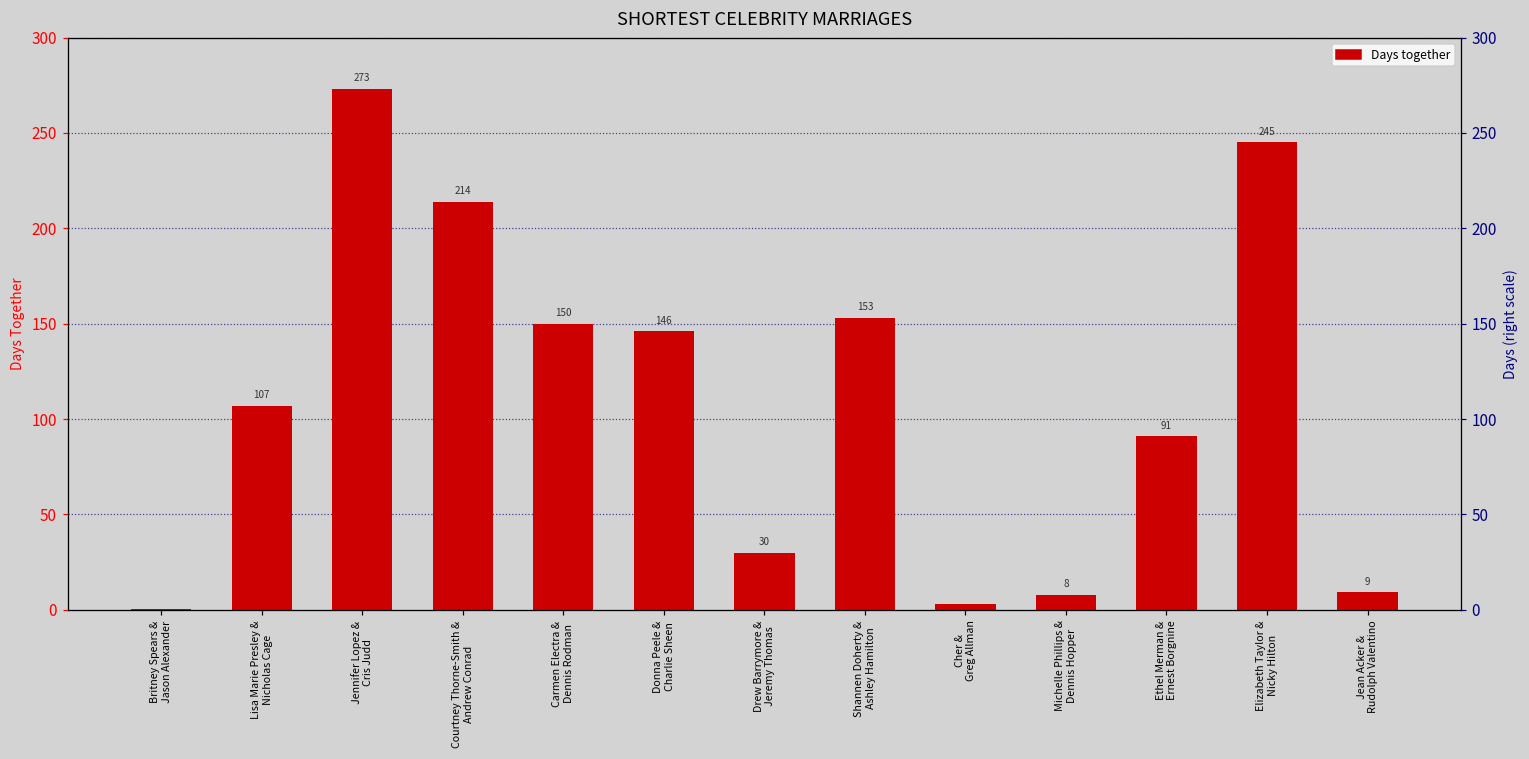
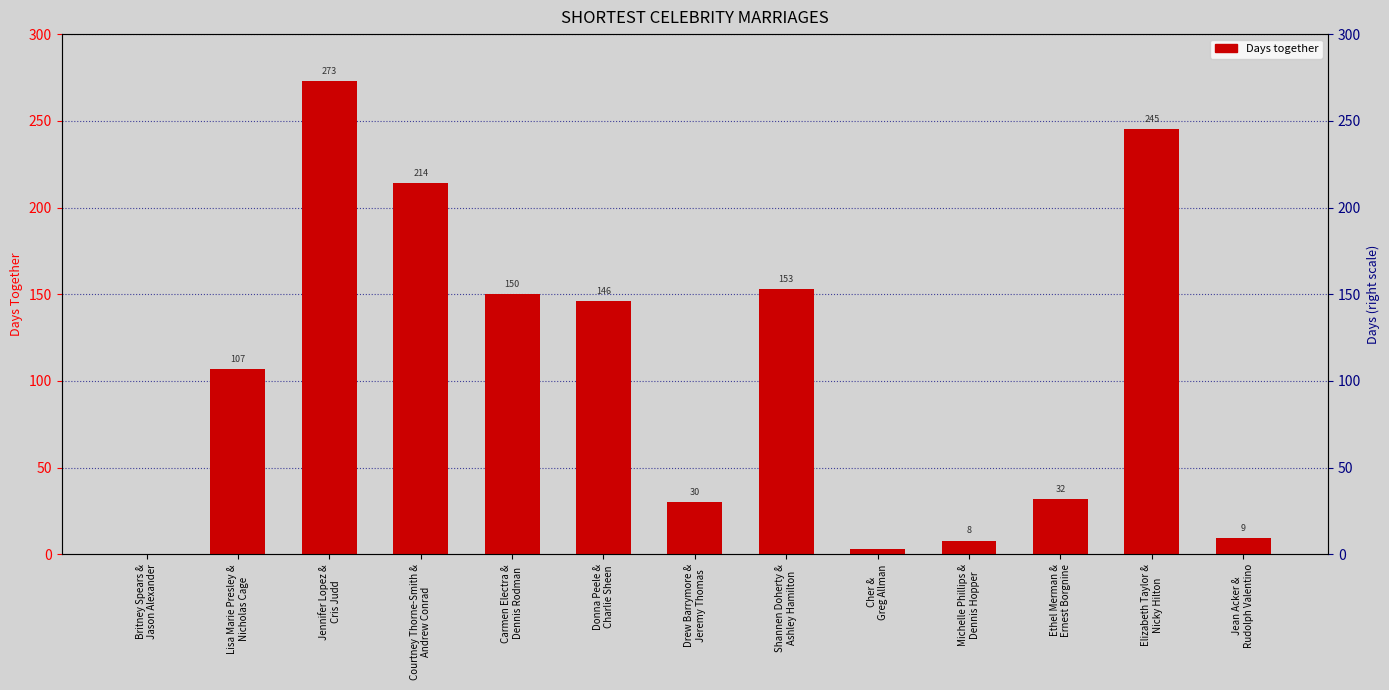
Ethel Merman & Ernest Borgnine: 91 -> 32
